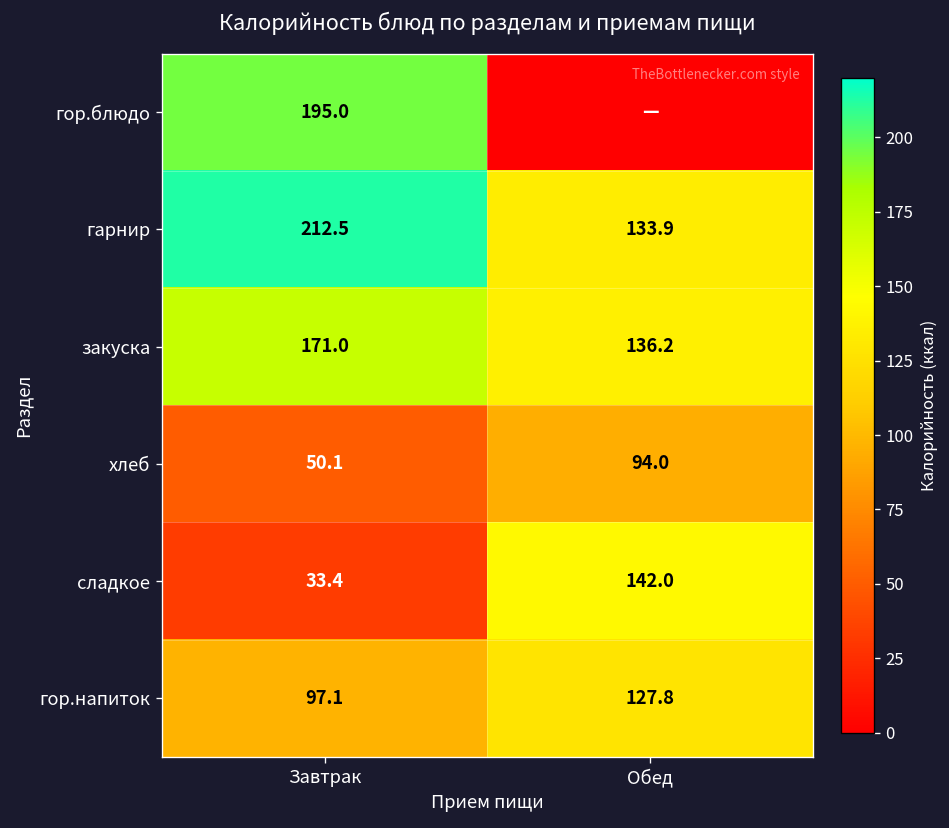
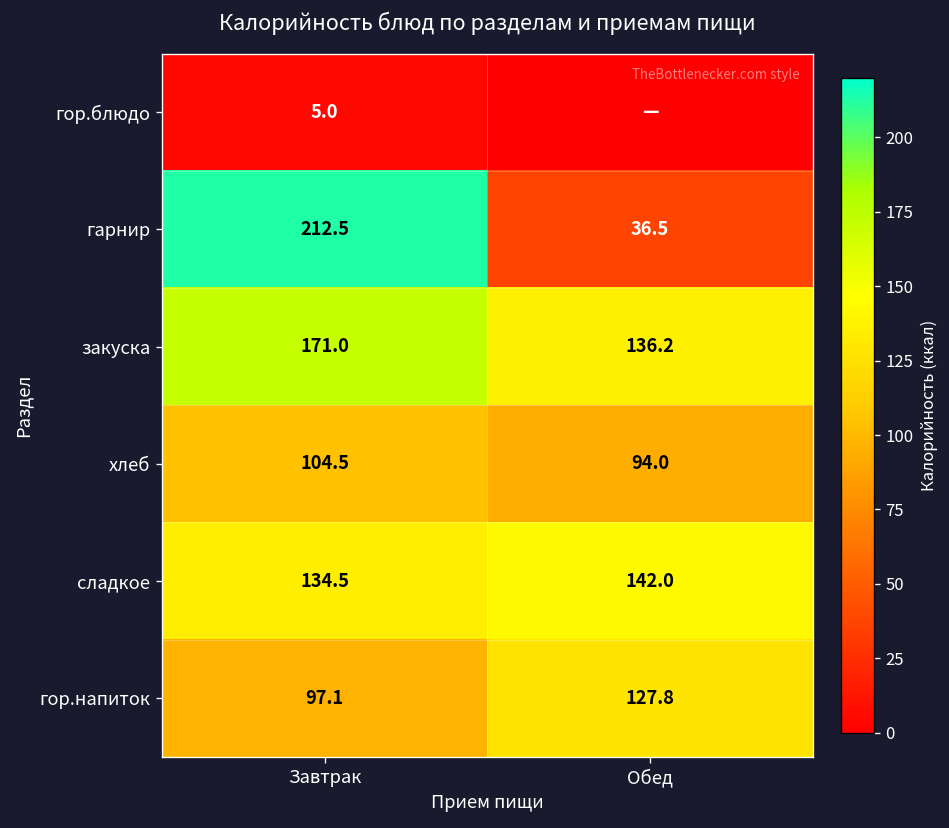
гор.блюдо, Завтрак: 195.0 -> 5.0
гарнир, Обед: 133.9 -> 36.5
хлеб, Завтрак: 50.1 -> 104.5
сладкое, Завтрак: 33.4 -> 134.5
